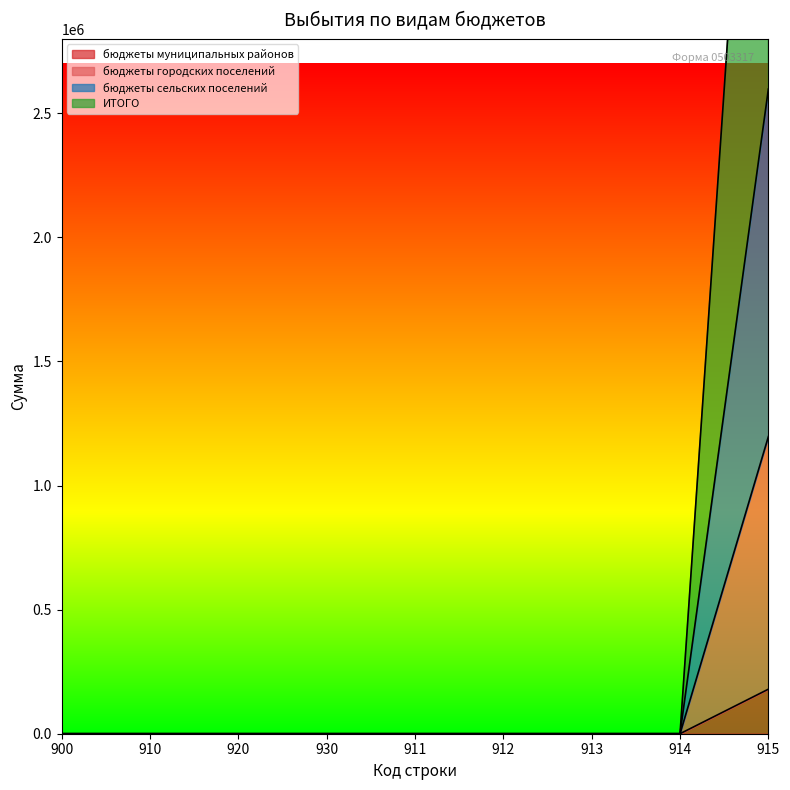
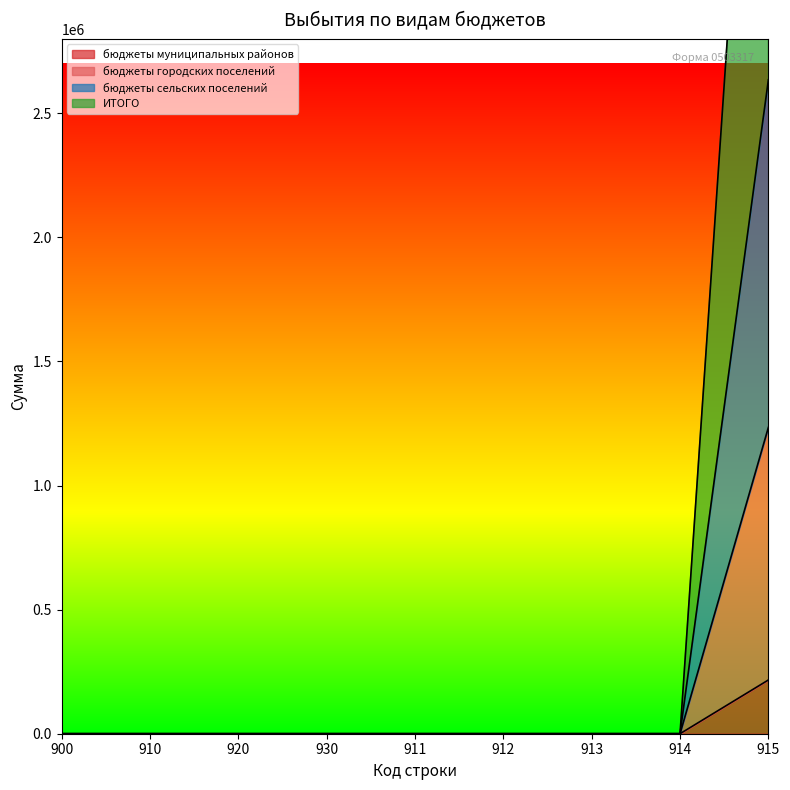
бюджеты муниципальных районов, 915: 180000 -> 220000
